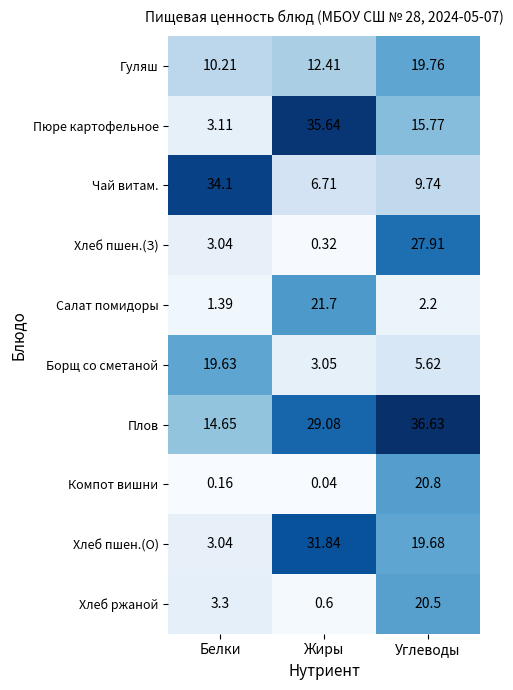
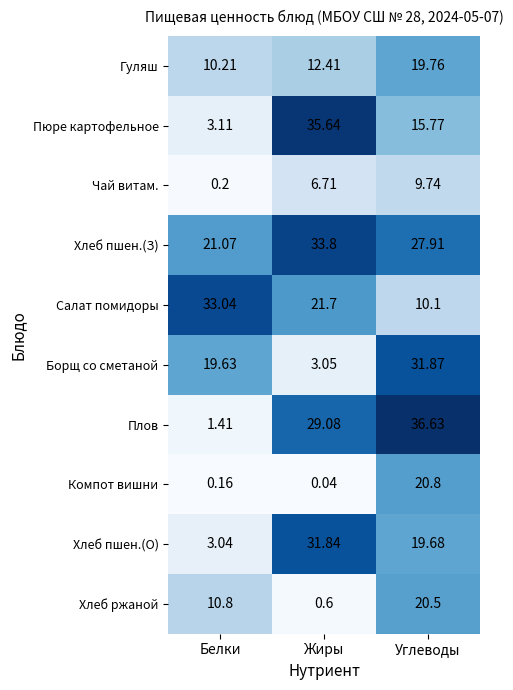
Чай витам., Белки: 34.1 -> 0.2
Хлеб пшен.(З), Белки: 3.04 -> 21.07
Хлеб пшен.(З), Жиры: 0.32 -> 33.8
Салат помидоры, Белки: 1.39 -> 33.04
Салат помидоры, Углеводы: 2.2 -> 10.1
Борщ со сметаной, Углеводы: 5.62 -> 31.87
Плов, Белки: 14.65 -> 1.41
Хлеб ржаной, Белки: 3.3 -> 10.8
